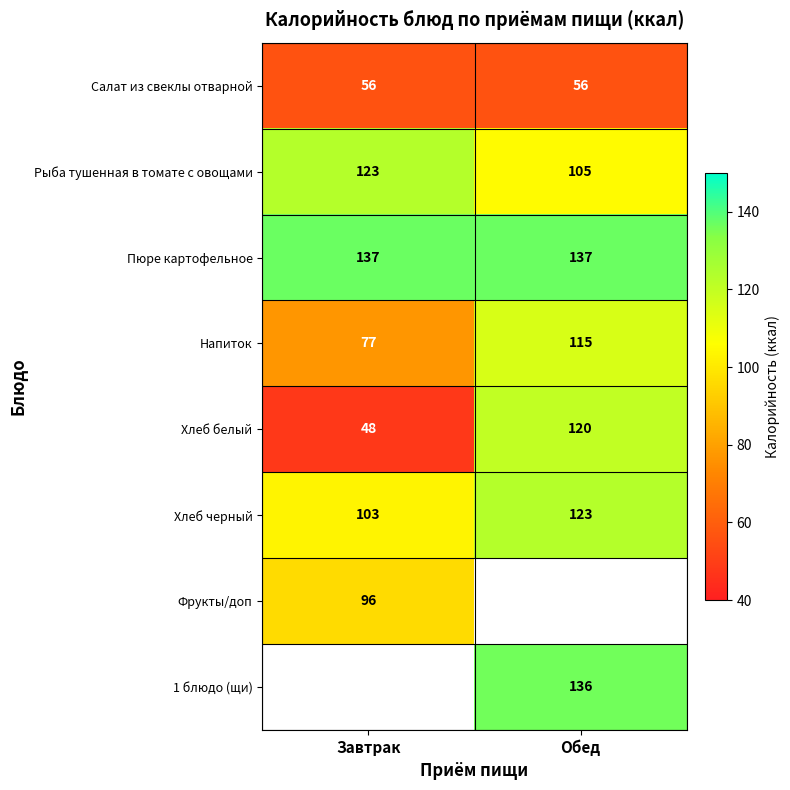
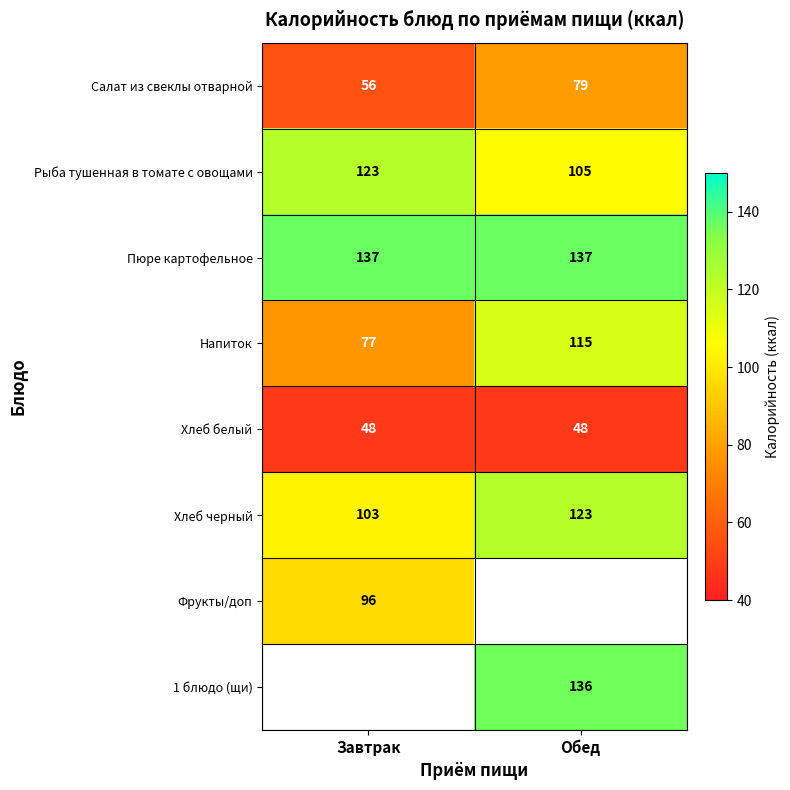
Салат из свеклы отварной, Обед: 56 -> 79
Хлеб белый, Обед: 120 -> 48
